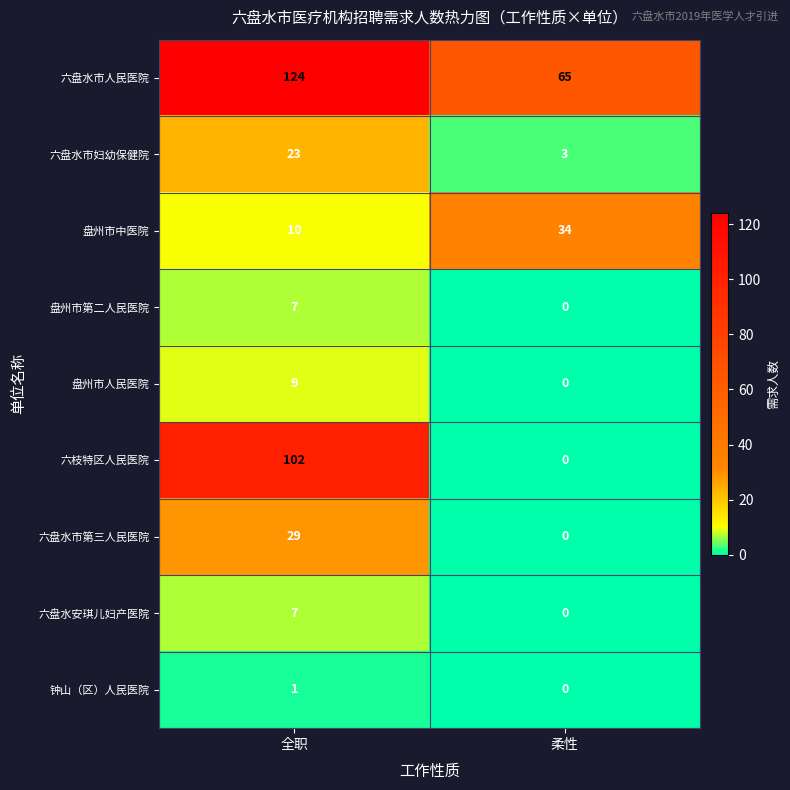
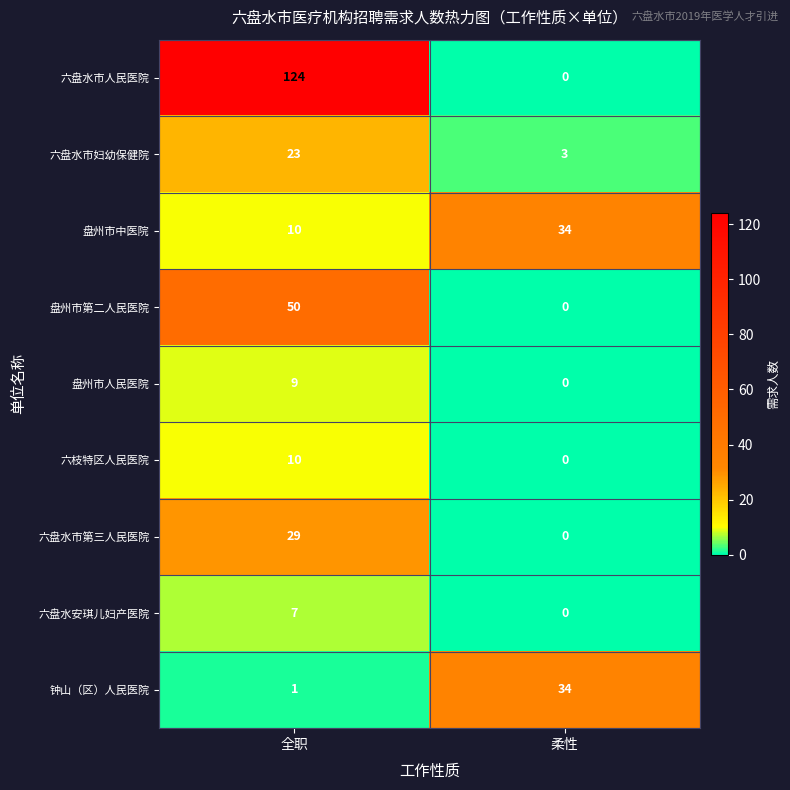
六盘水市人民医院, 柔性: 65 -> 0
盘州市第二人民医院, 全职: 7 -> 50
六枝特区人民医院, 全职: 102 -> 10
钟山（区）人民医院, 柔性: 0 -> 34
